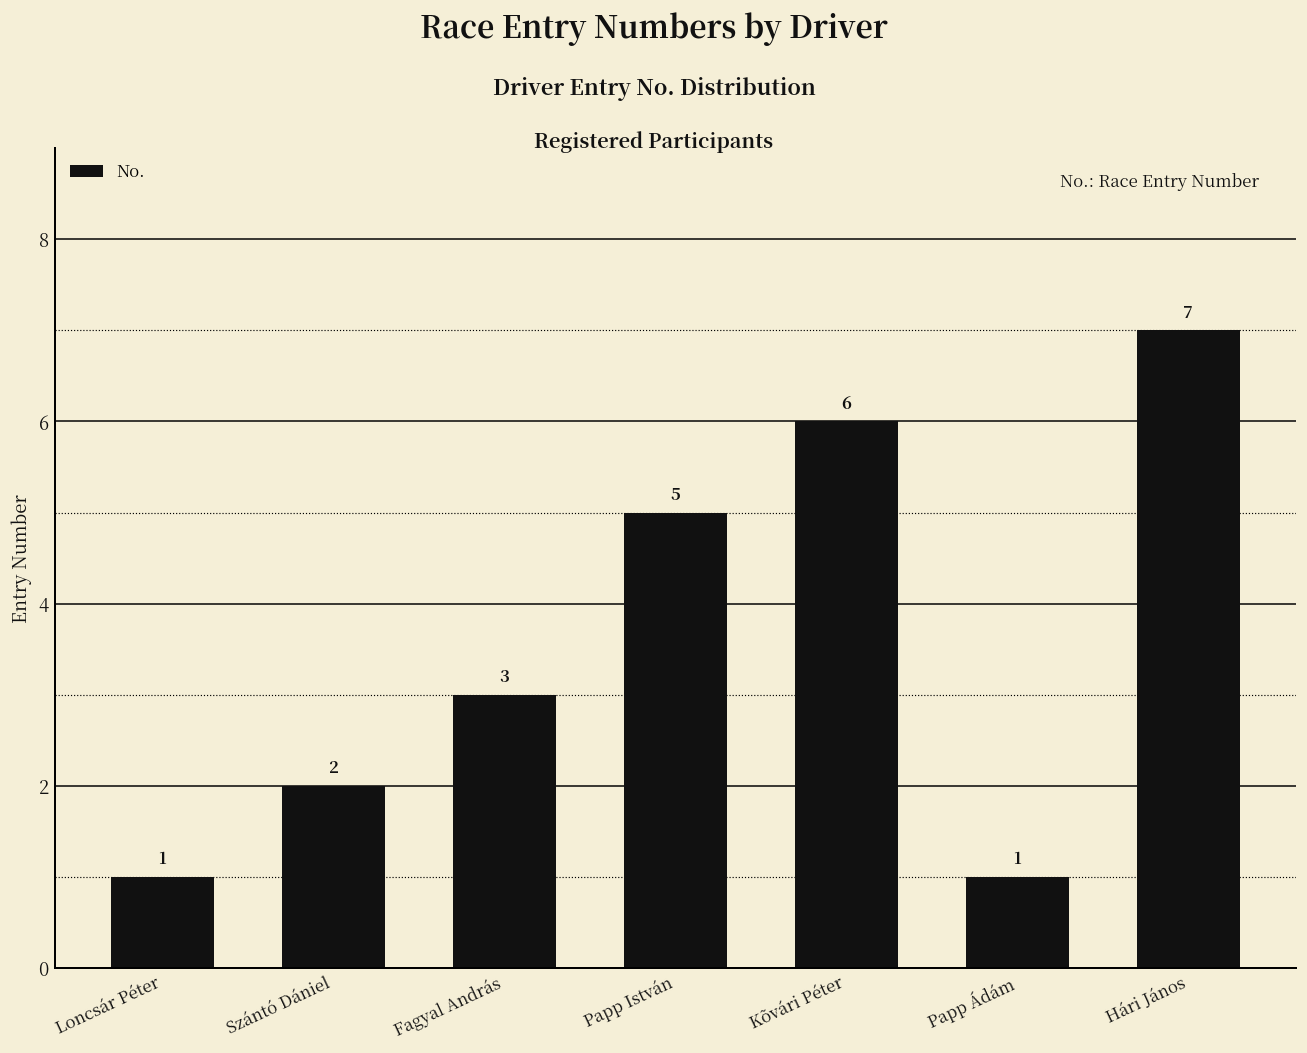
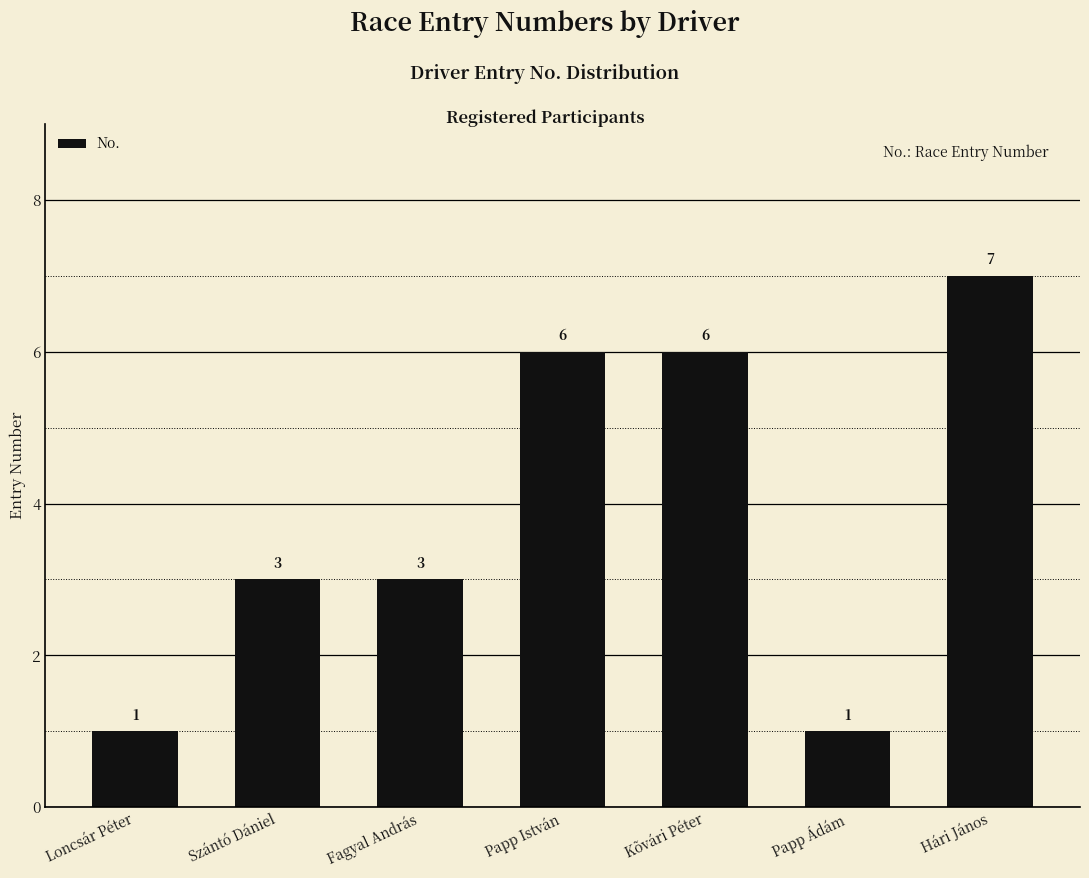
Szántó Dániel: 2 -> 3
Papp István: 5 -> 6
